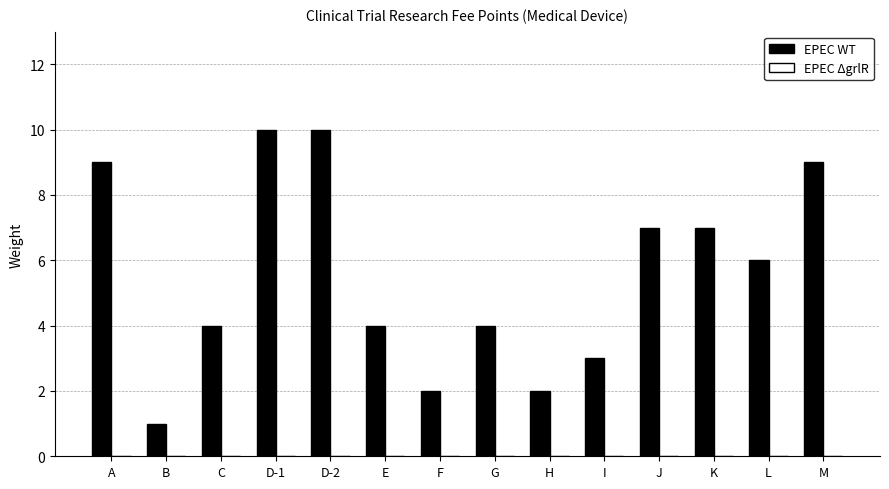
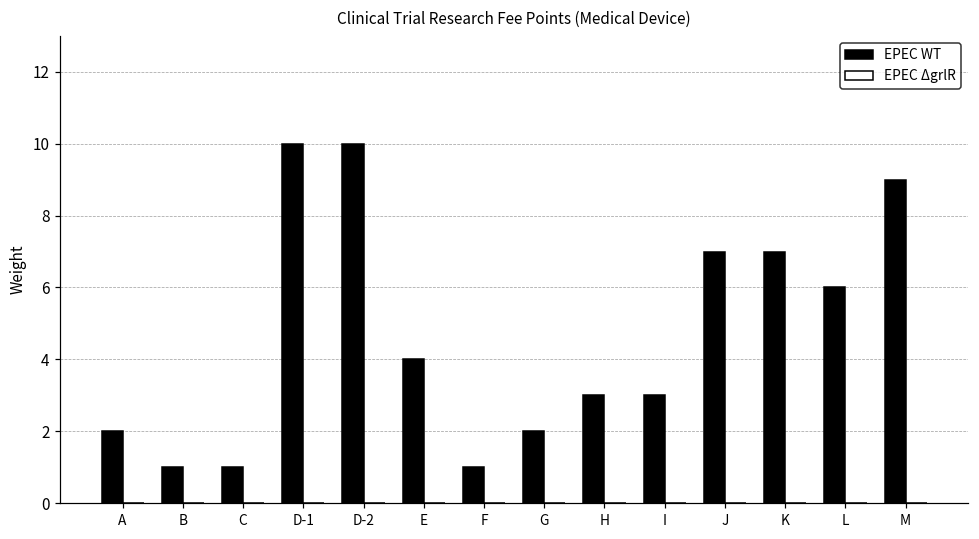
EPEC WT, A: 9 -> 2
EPEC WT, C: 4 -> 1
EPEC WT, F: 2 -> 1
EPEC WT, G: 4 -> 2
EPEC WT, H: 2 -> 3
